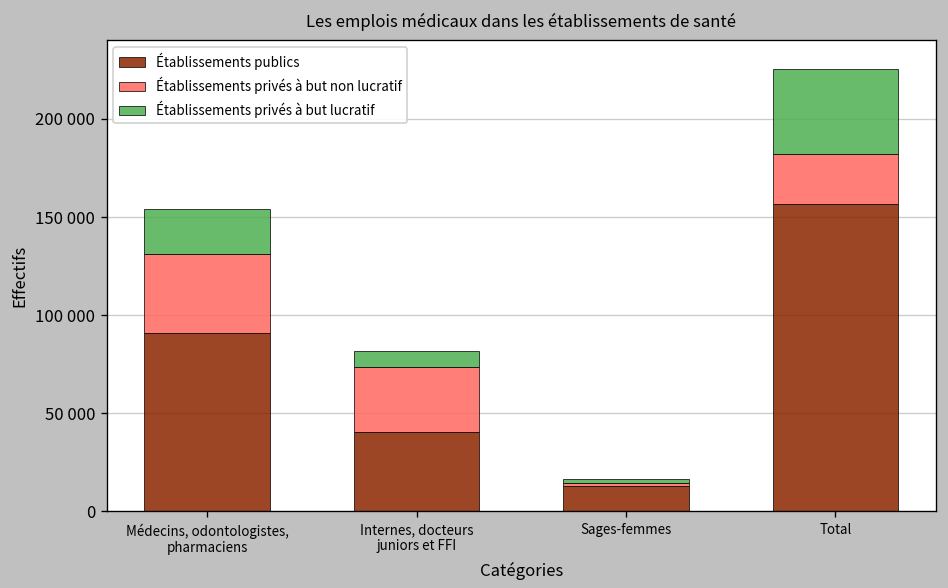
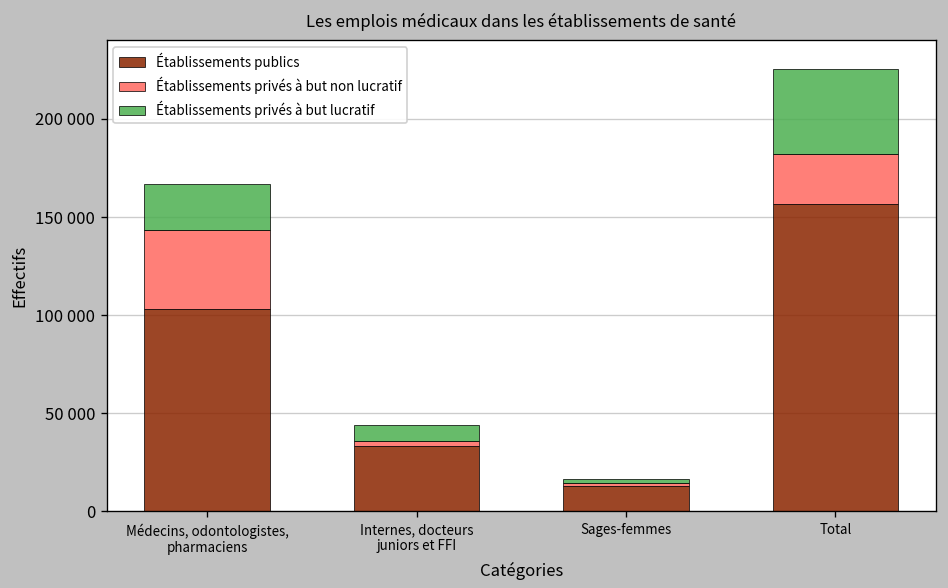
Établissements publics, Médecins, odontologistes, pharmaciens: 91000 -> 103000
Établissements publics, Internes, docteurs juniors et FFI: 40000 -> 33000
Établissements privés à but non lucratif, Internes, docteurs juniors et FFI: 33000 -> 3000
